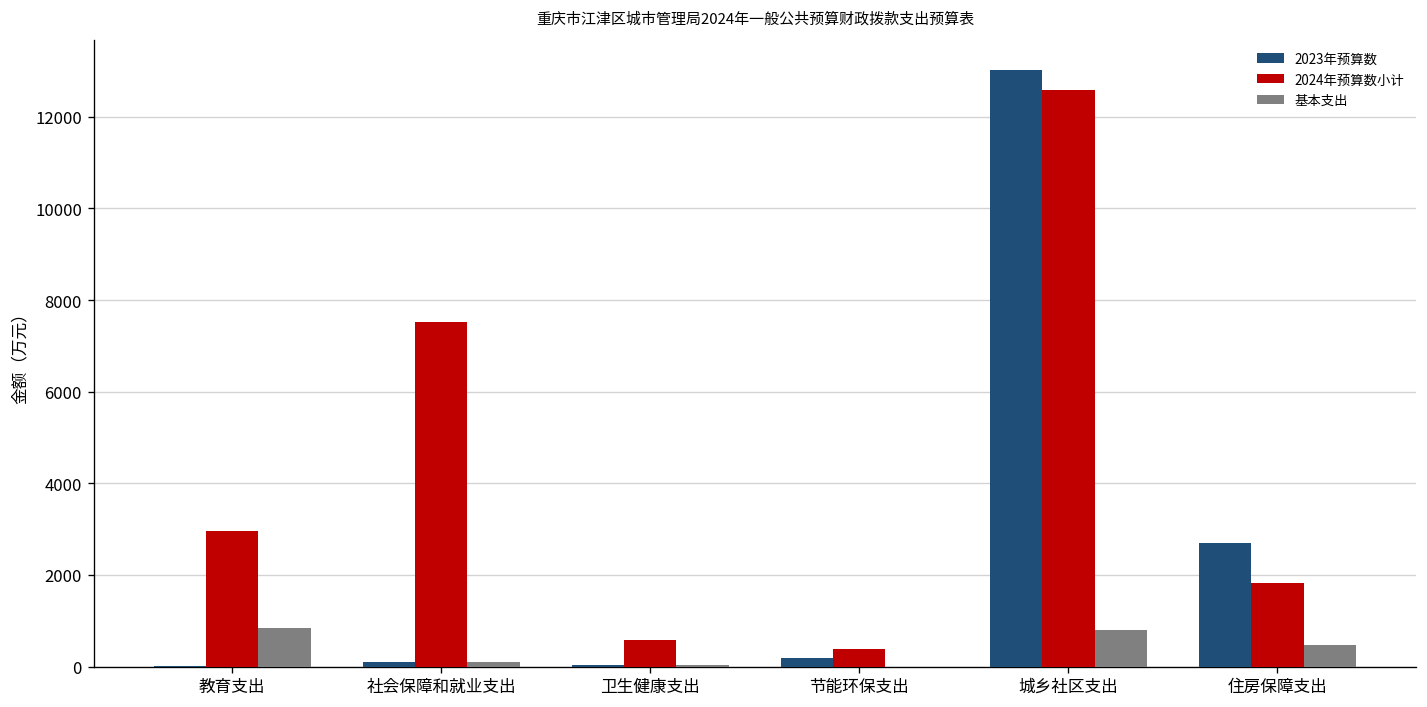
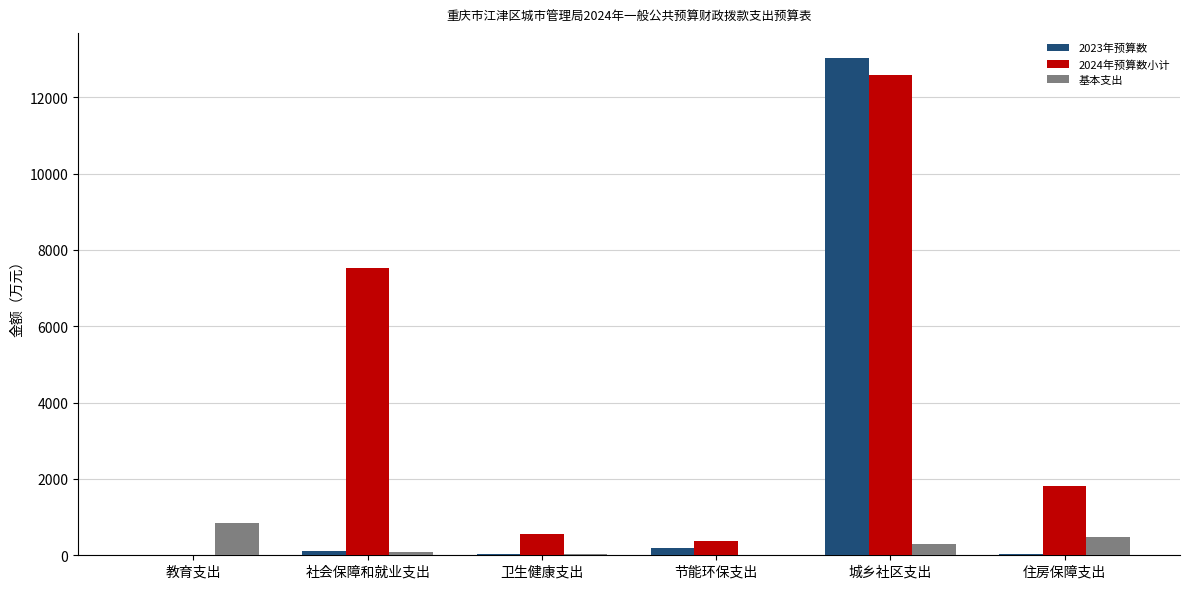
2024年预算数小计, 教育支出: 3000 -> 0
基本支出, 城乡社区支出: 800 -> 300
2023年预算数, 住房保障支出: 2700 -> 0
